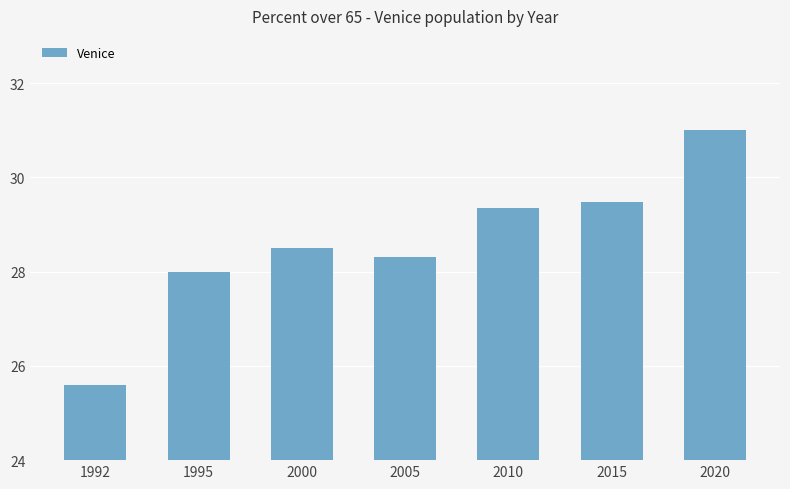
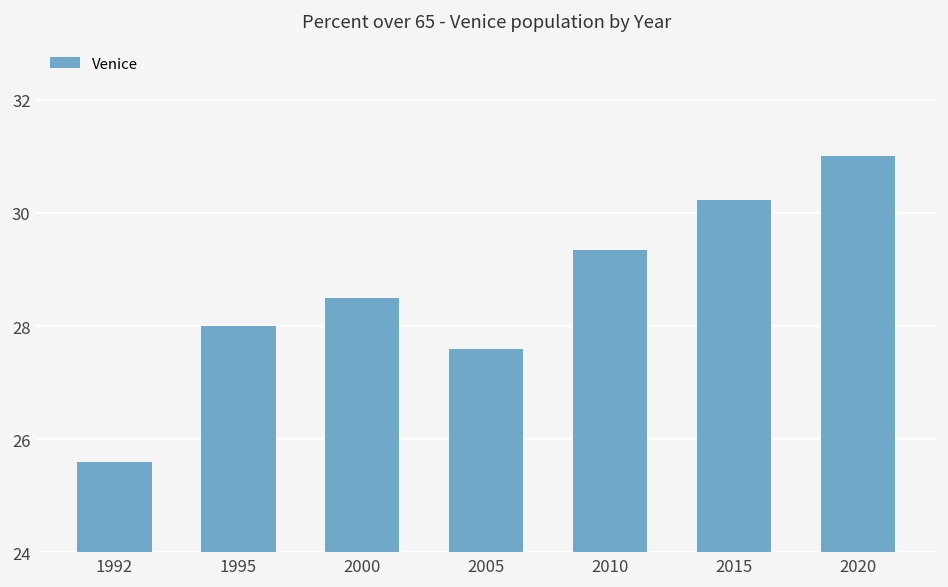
2005: 28.3 -> 27.6
2015: 29.5 -> 30.2
